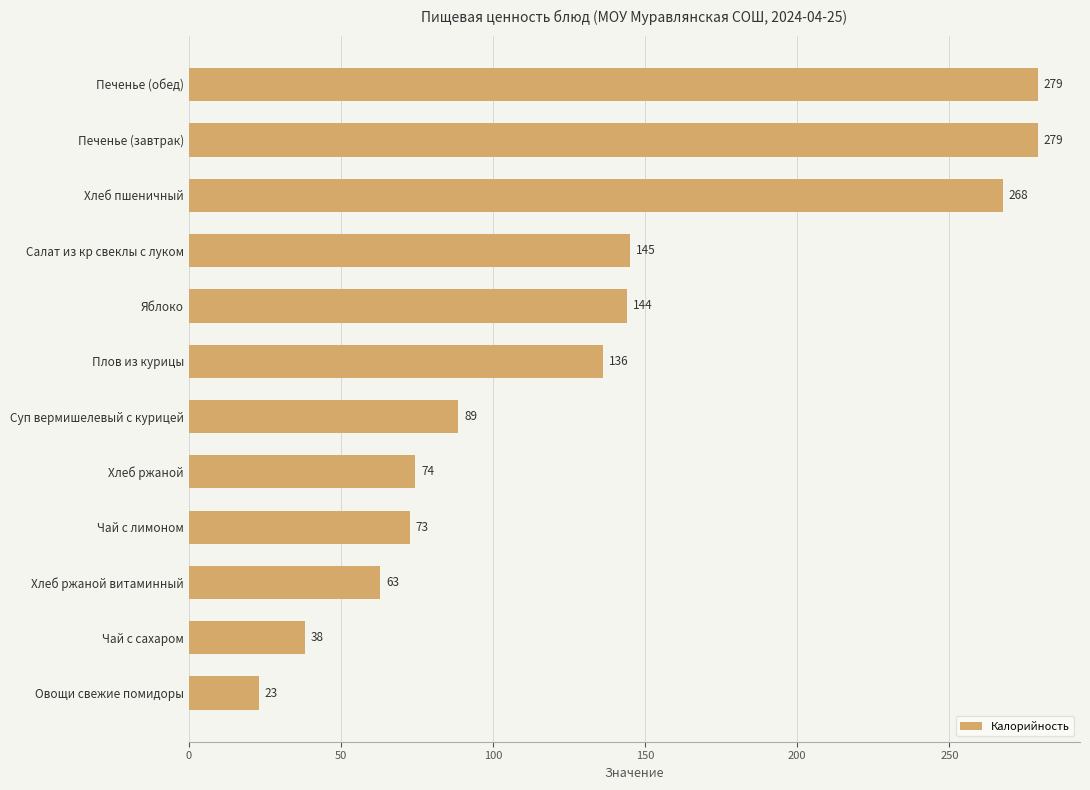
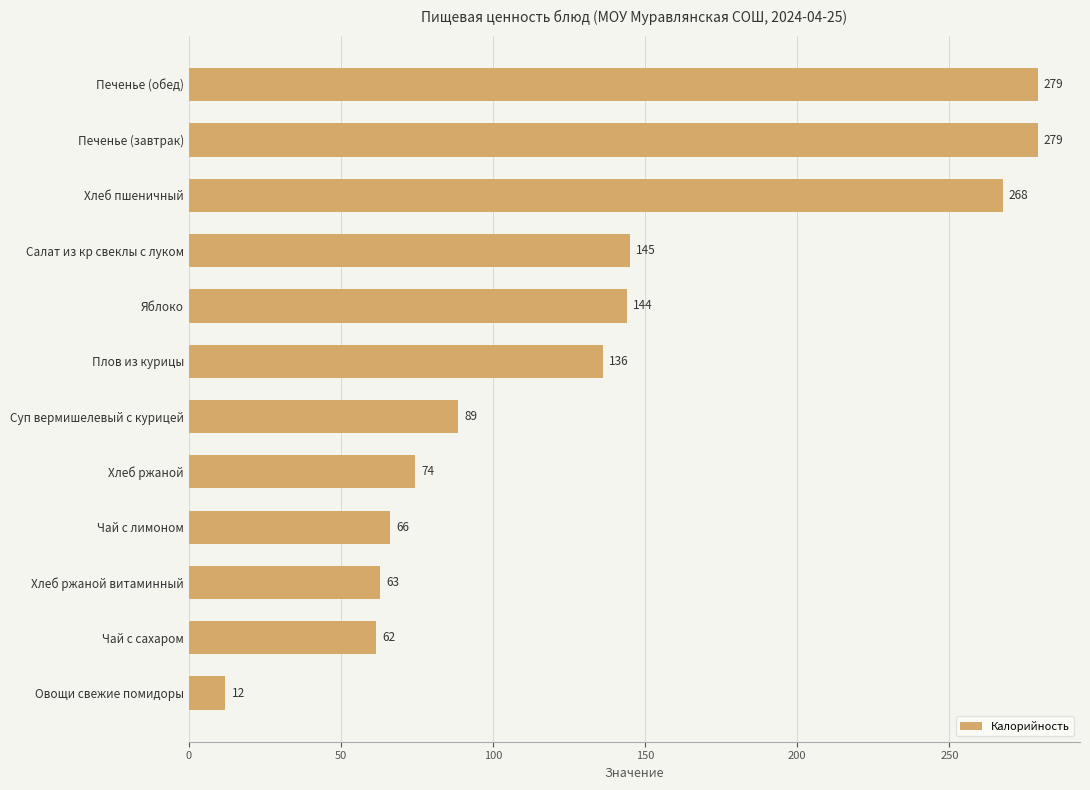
Чай с лимоном: 73 -> 66
Чай с сахаром: 38 -> 62
Овощи свежие помидоры: 23 -> 12
